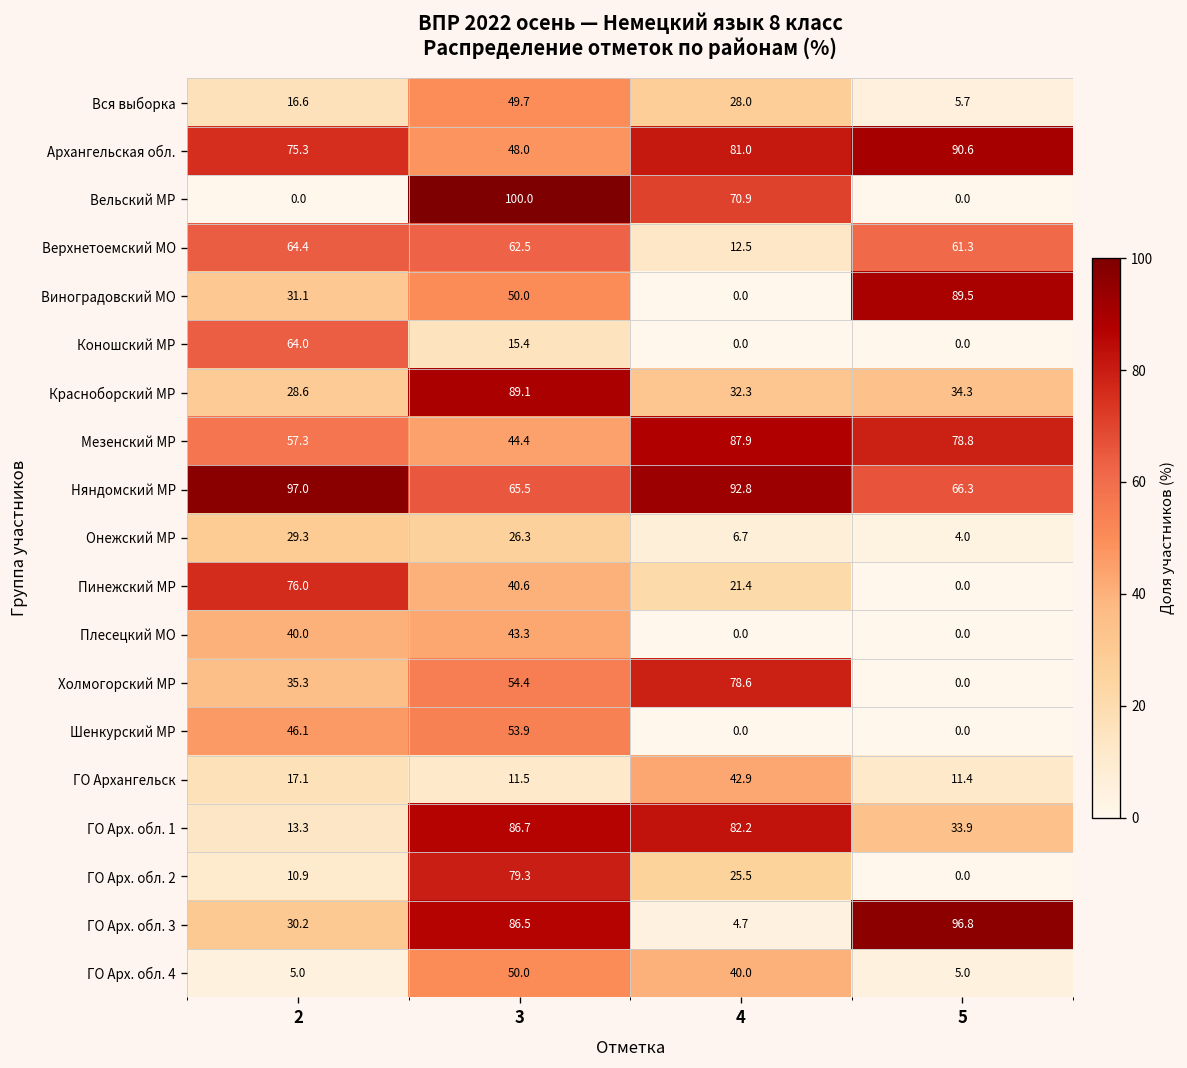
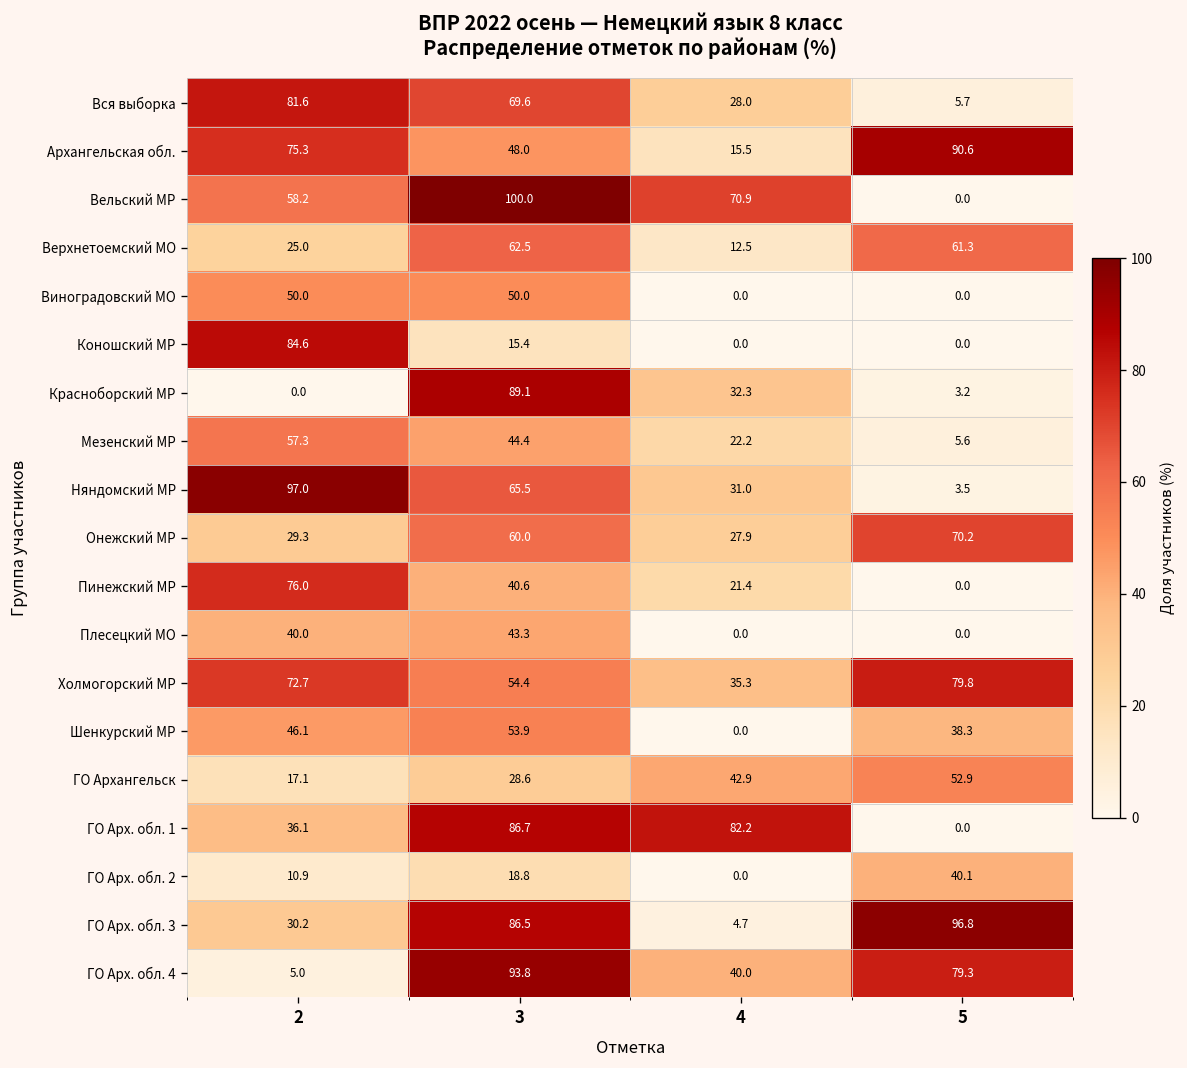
Вся выборка, 2: 16.6 -> 81.6
Вся выборка, 3: 49.7 -> 69.6
Архангельская обл., 4: 81.0 -> 15.5
Вельский МР, 2: 0.0 -> 58.2
Верхнетоемский МО, 2: 64.4 -> 25.0
Виноградовский МО, 2: 31.1 -> 50.0
Виноградовский МО, 5: 89.5 -> 0.0
Коношский МР, 2: 64.0 -> 84.6
Красноборский МР, 2: 28.6 -> 0.0
Красноборский МР, 5: 34.3 -> 3.2
Мезенский МР, 4: 87.9 -> 22.2
Мезенский МР, 5: 78.8 -> 5.6
Няндомский МР, 4: 92.8 -> 31.0
Няндомский МР, 5: 66.3 -> 3.5
Онежский МР, 3: 26.3 -> 60.0
Онежский МР, 4: 6.7 -> 27.9
Онежский МР, 5: 4.0 -> 70.2
Холмогорский МР, 2: 35.3 -> 72.7
Холмогорский МР, 4: 78.6 -> 35.3
Холмогорский МР, 5: 0.0 -> 79.8
Шенкурский МР, 5: 0.0 -> 38.3
ГО Архангельск, 3: 11.5 -> 28.6
ГО Архангельск, 5: 11.4 -> 52.9
ГО Арх. обл. 1, 2: 13.3 -> 36.1
ГО Арх. обл. 1, 5: 33.9 -> 0.0
ГО Арх. обл. 2, 3: 79.3 -> 18.8
ГО Арх. обл. 2, 4: 25.5 -> 0.0
ГО Арх. обл. 2, 5: 0.0 -> 40.1
ГО Арх. обл. 4, 3: 50.0 -> 93.8
ГО Арх. обл. 4, 5: 5.0 -> 79.3
